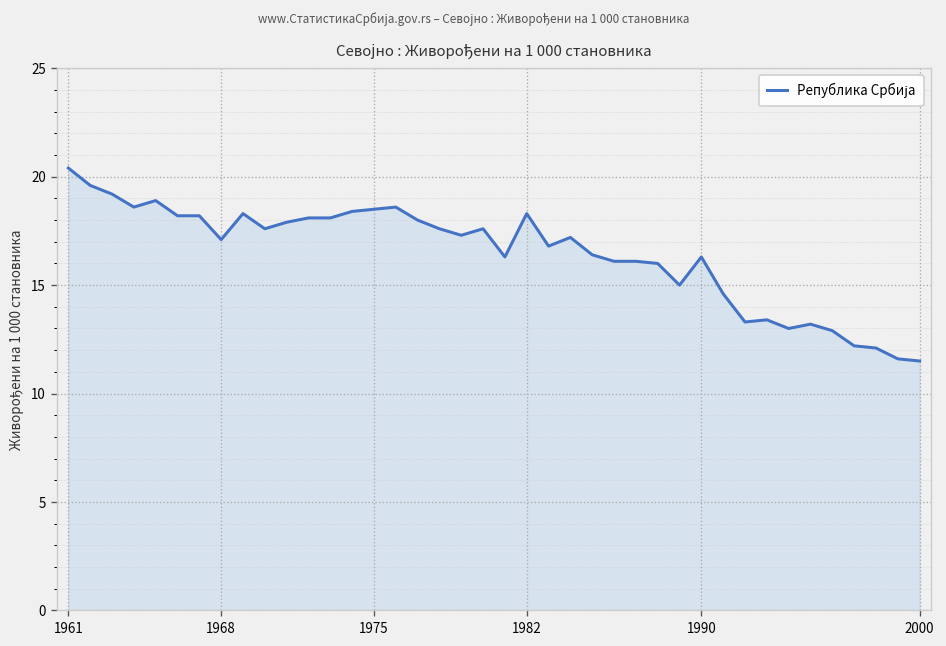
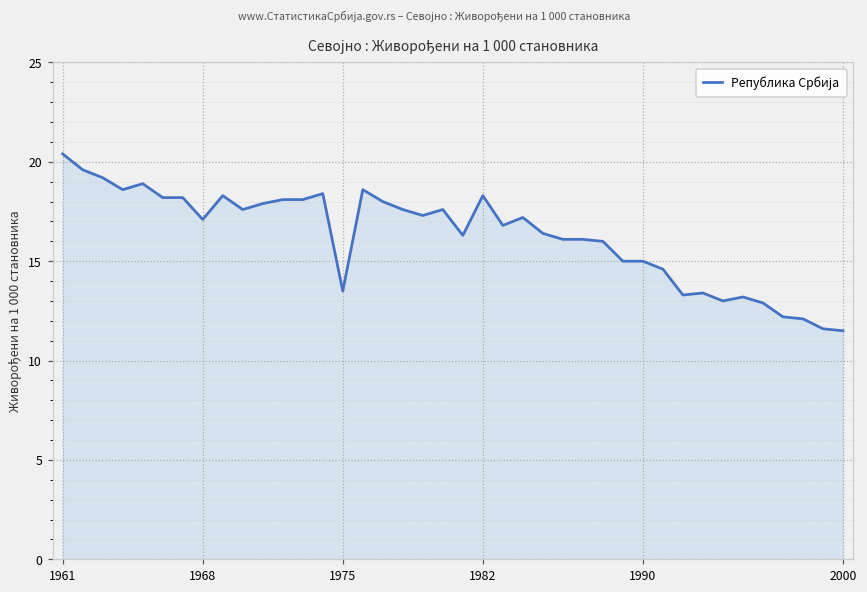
1975: 18.5 -> 13.5
1990: 16.3 -> 15.0
